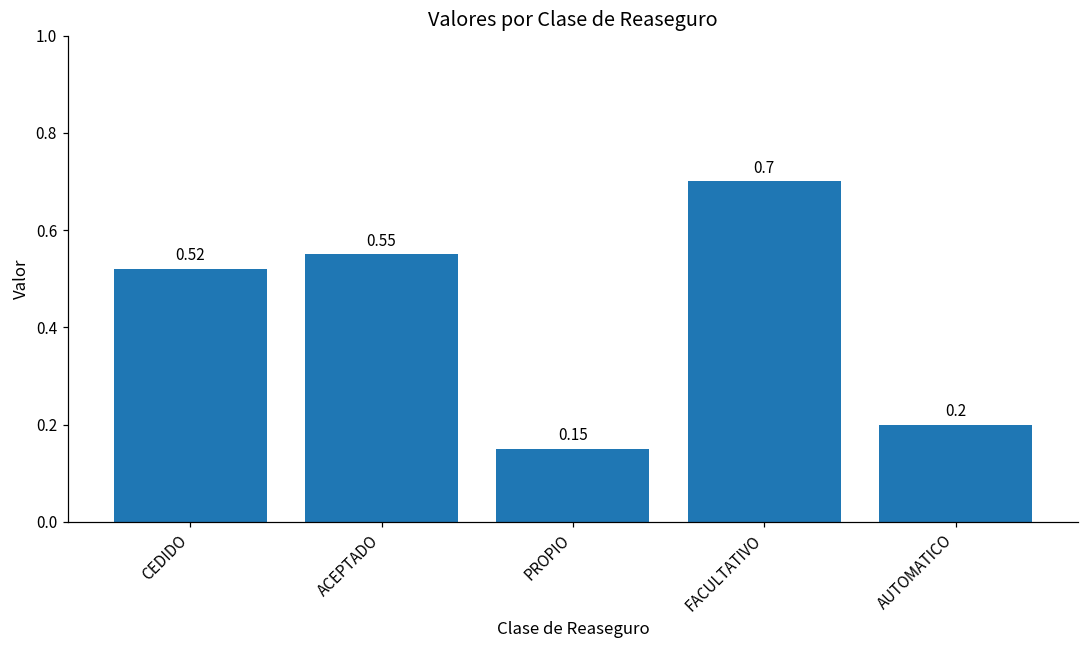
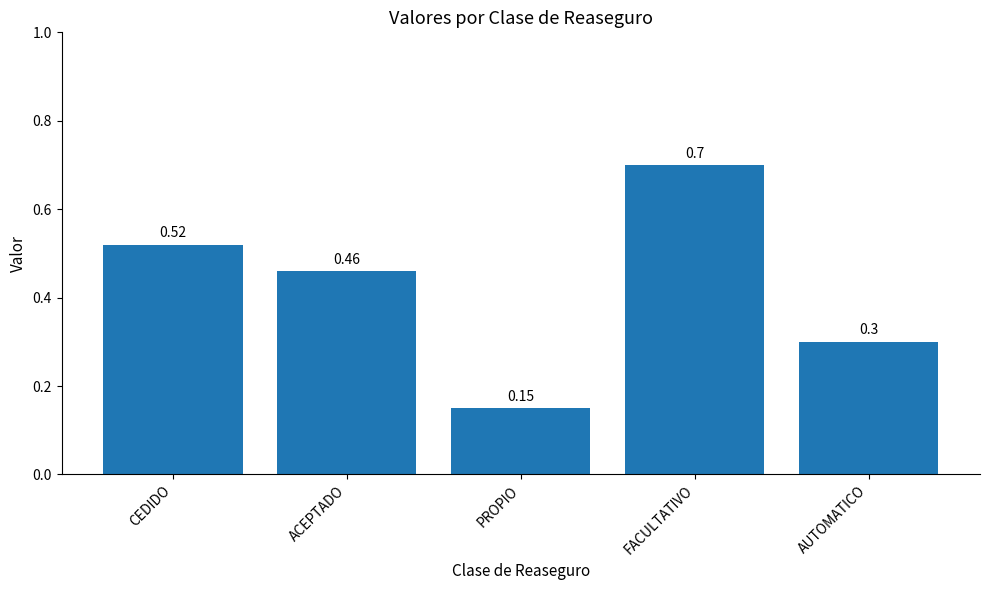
ACEPTADO: 0.55 -> 0.46
AUTOMATICO: 0.2 -> 0.3
